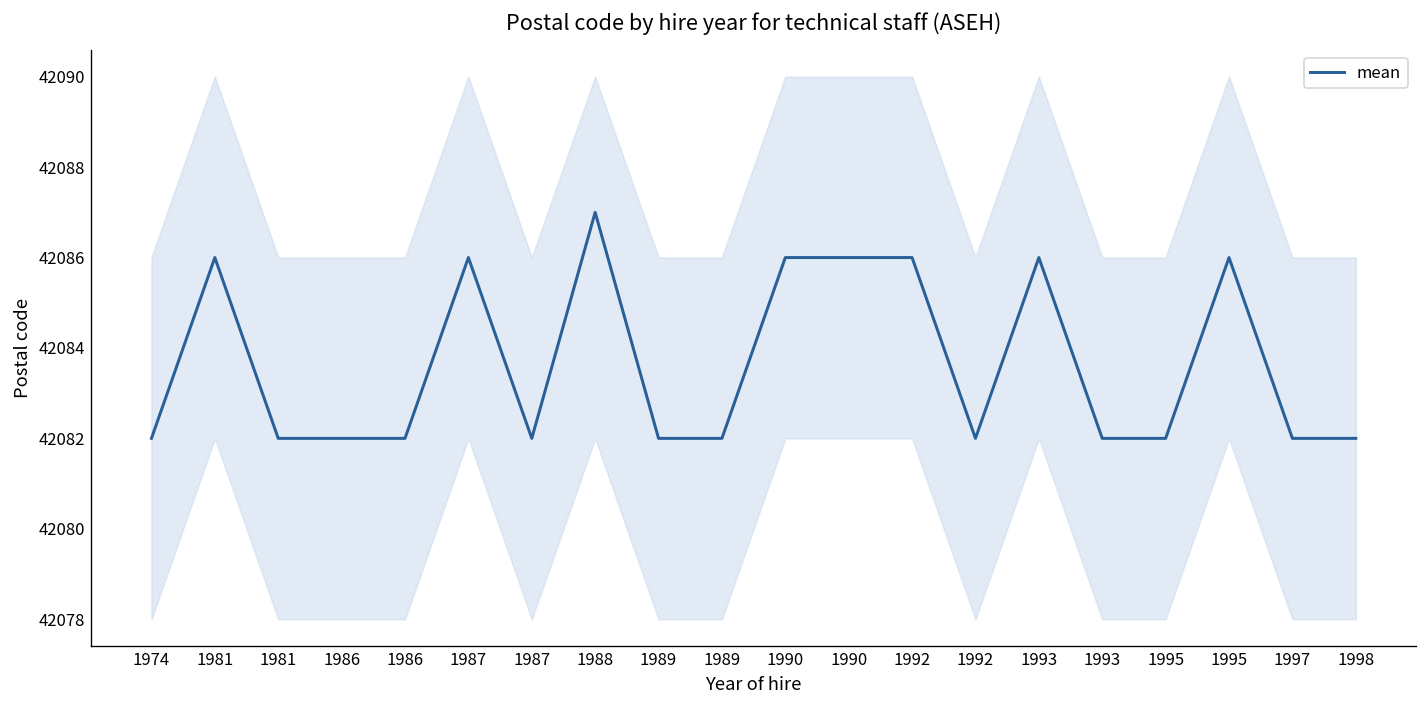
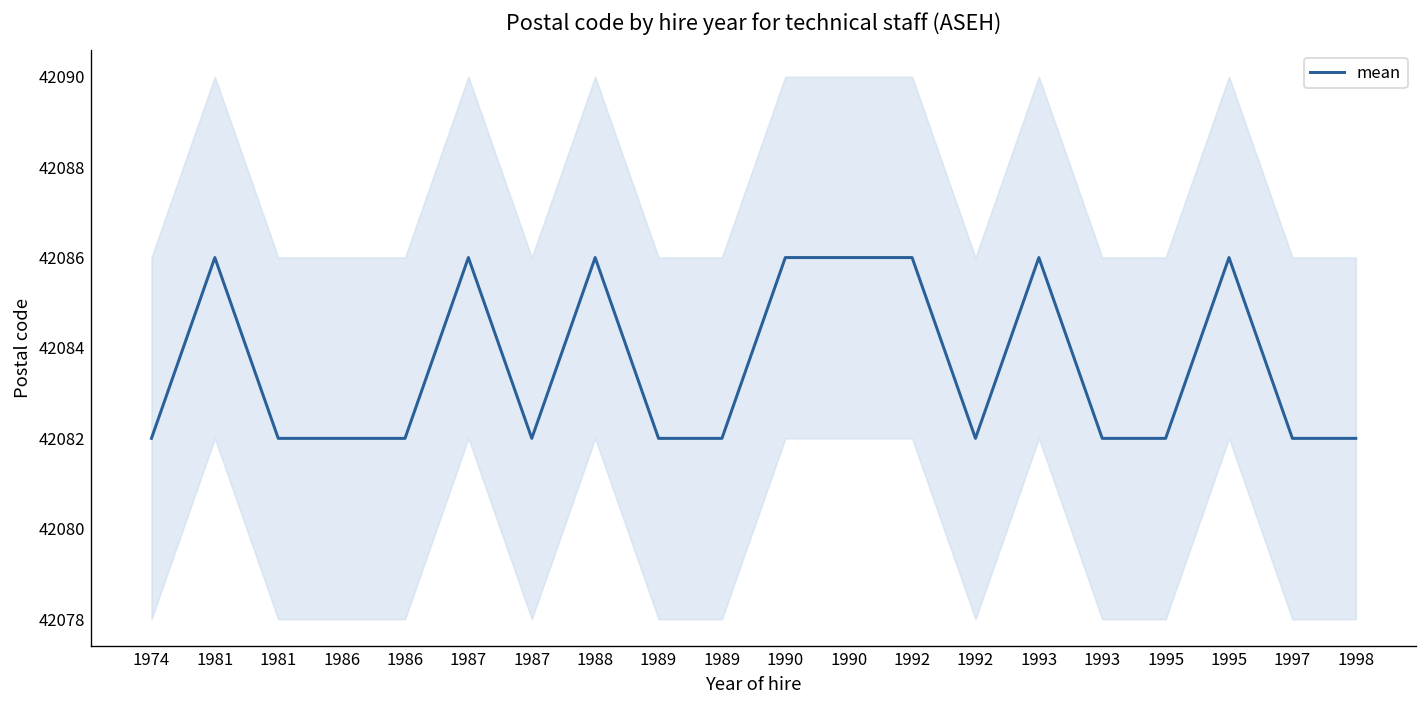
mean, 1988: 42087 -> 42086
